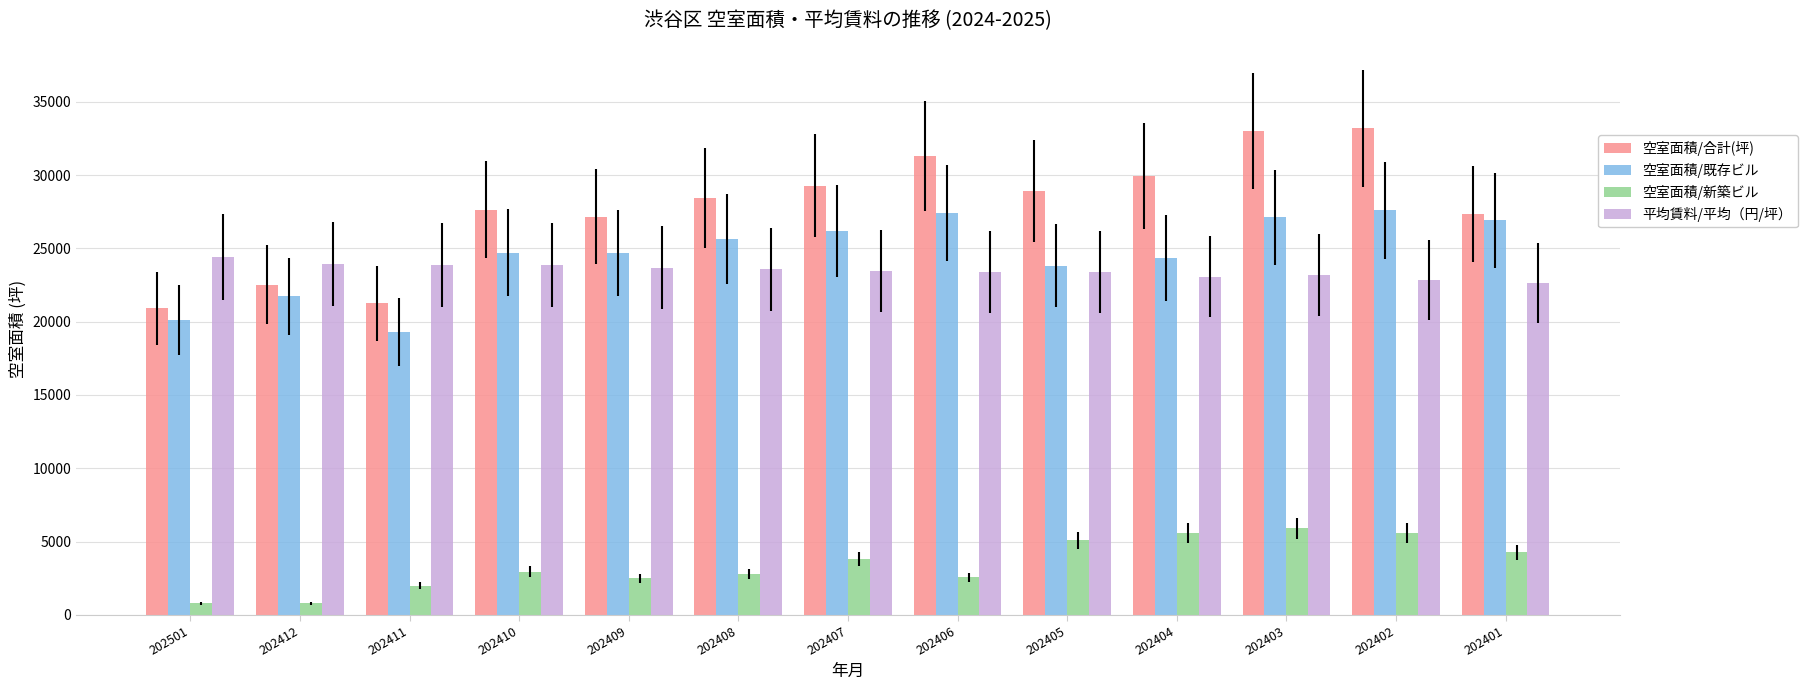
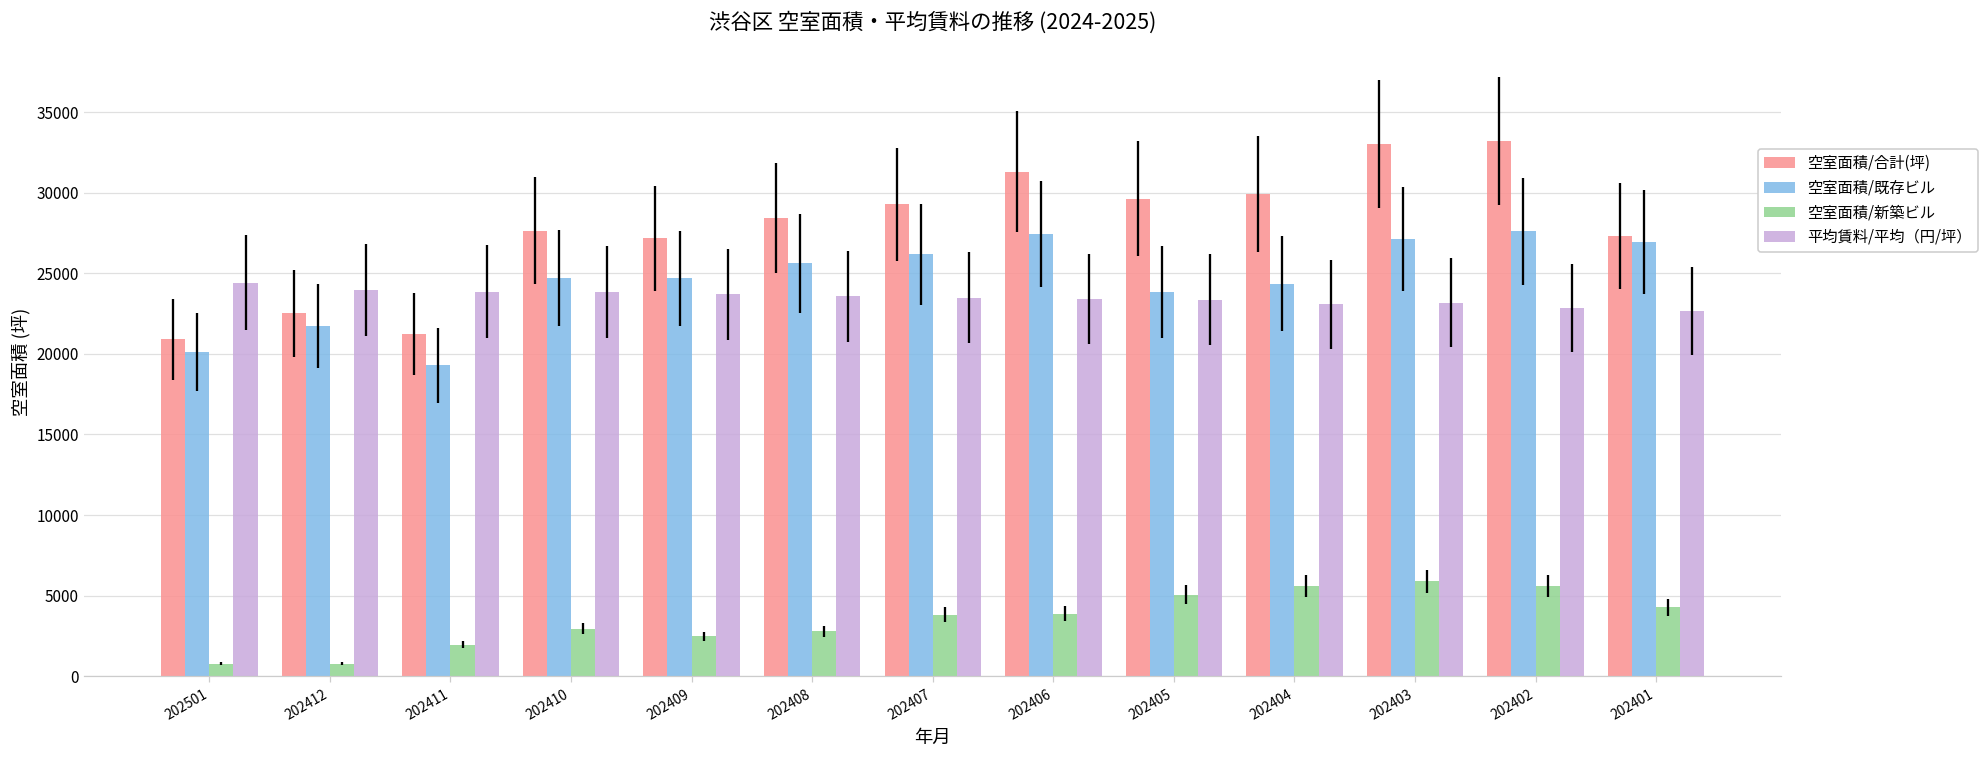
空室面積/新築ビル, 202406: 2600 -> 3900
空室面積/合計(坪), 202405: 28900 -> 29600
